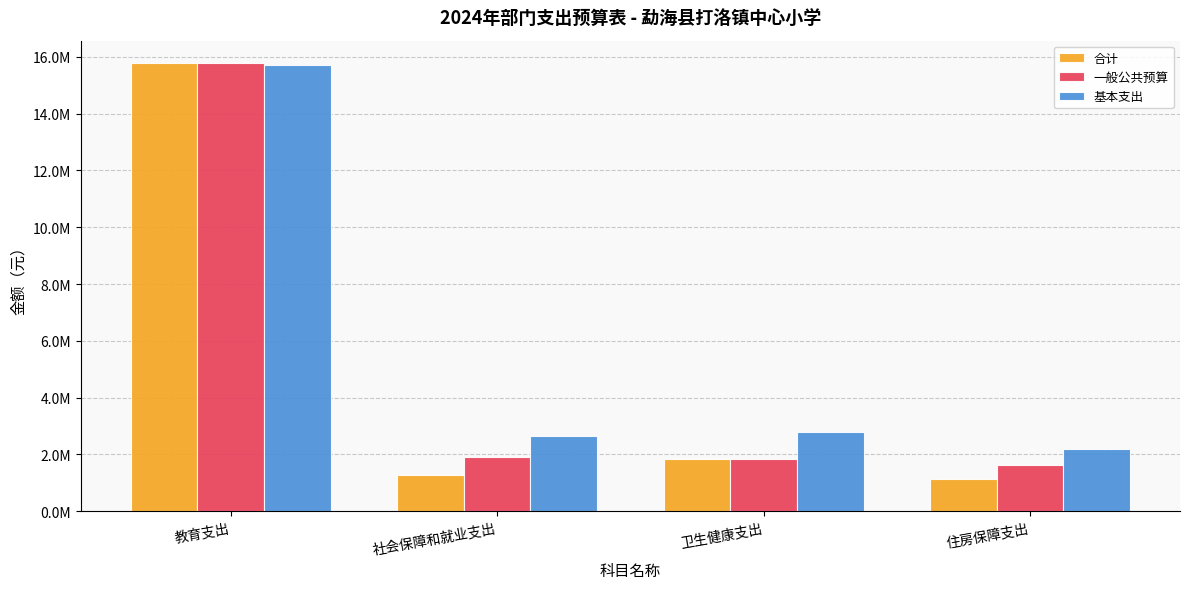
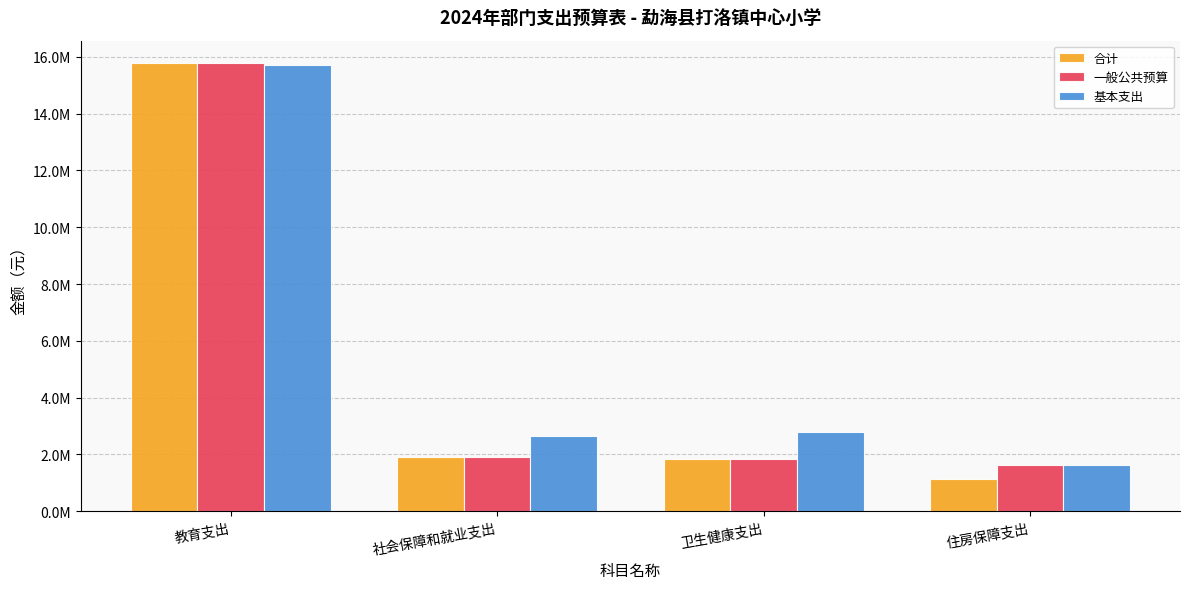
合计, 社会保障和就业支出: 1300000 -> 1900000
基本支出, 住房保障支出: 2200000 -> 1600000
